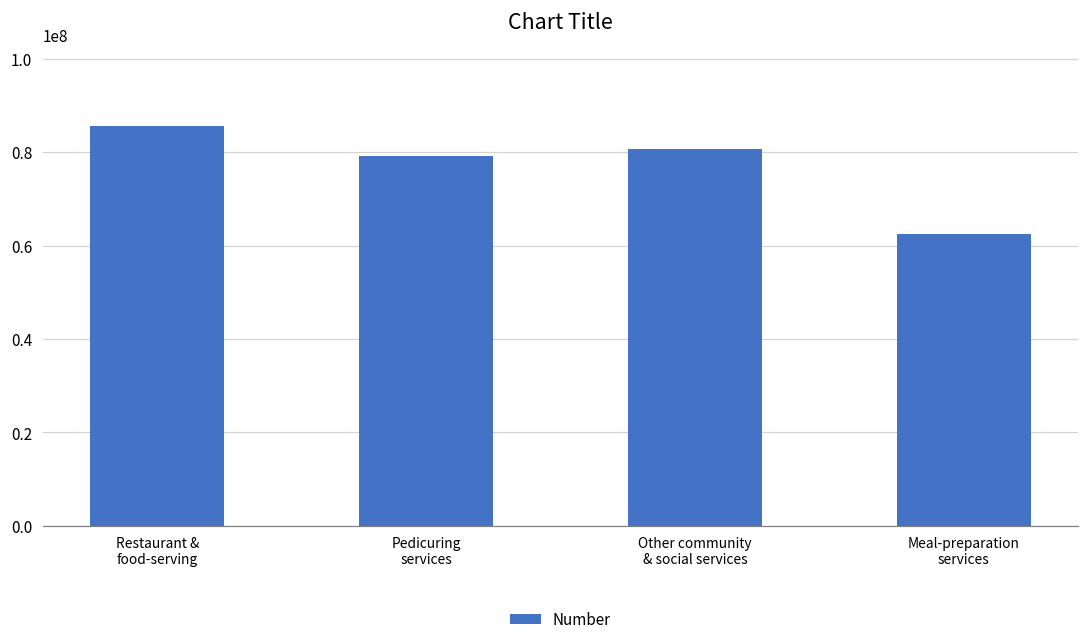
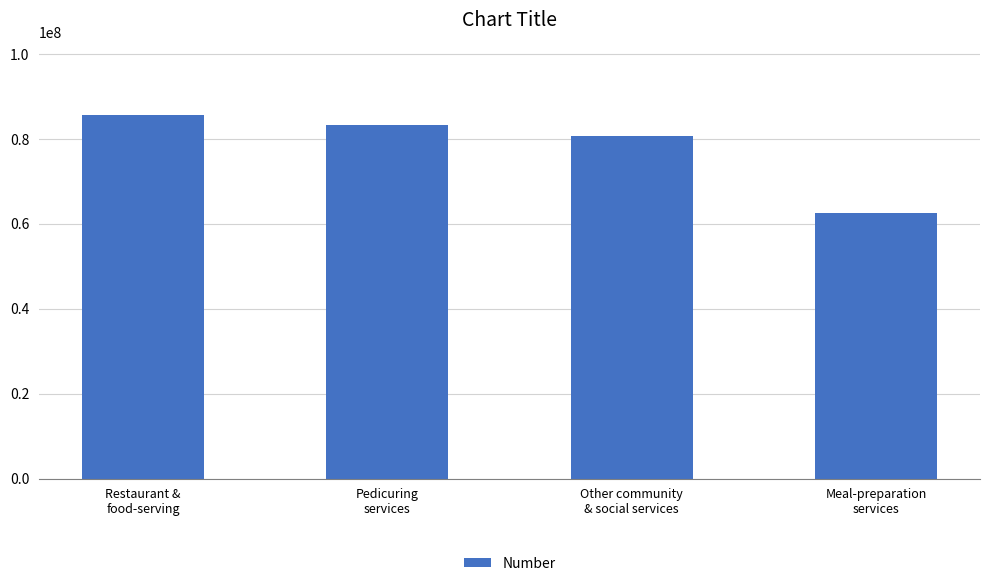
Pedicuring services: 79000000 -> 83000000
